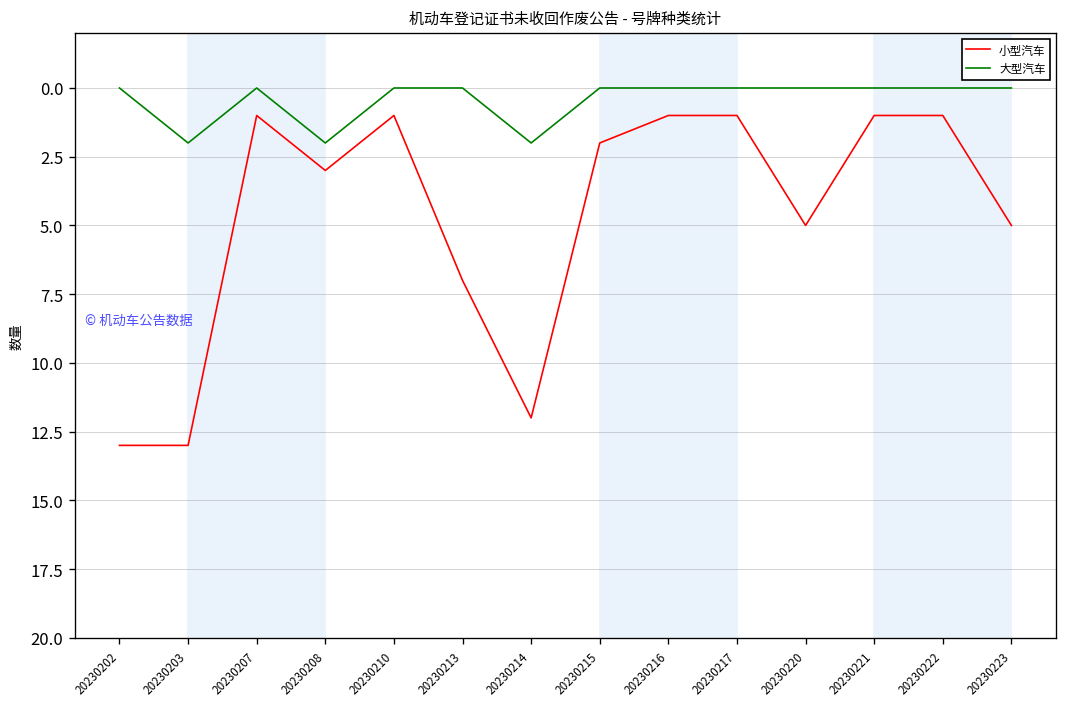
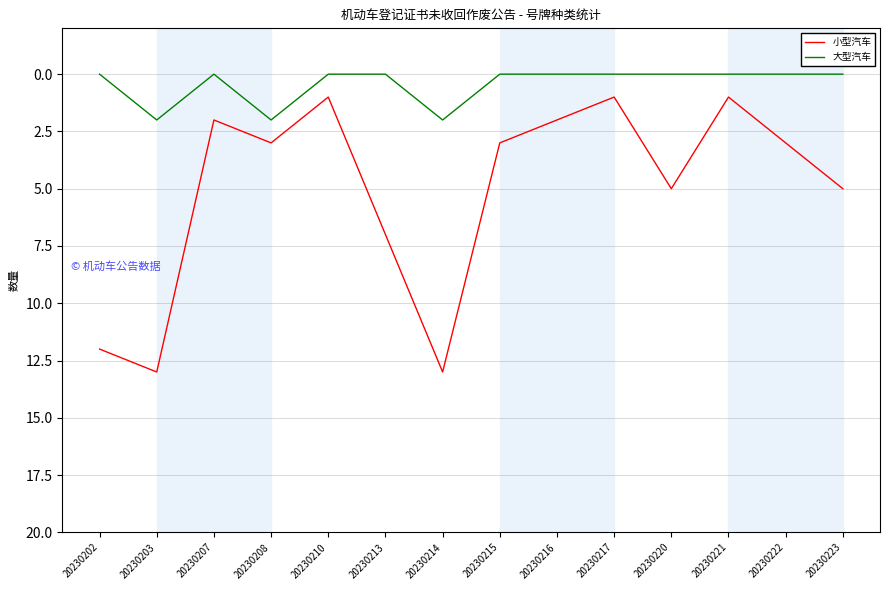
小型汽车, 20230202: 13 -> 12
小型汽车, 20230207: 1 -> 2
小型汽车, 20230214: 12 -> 13
小型汽车, 20230215: 2 -> 3
小型汽车, 20230216: 1 -> 2
小型汽车, 20230222: 1 -> 3
